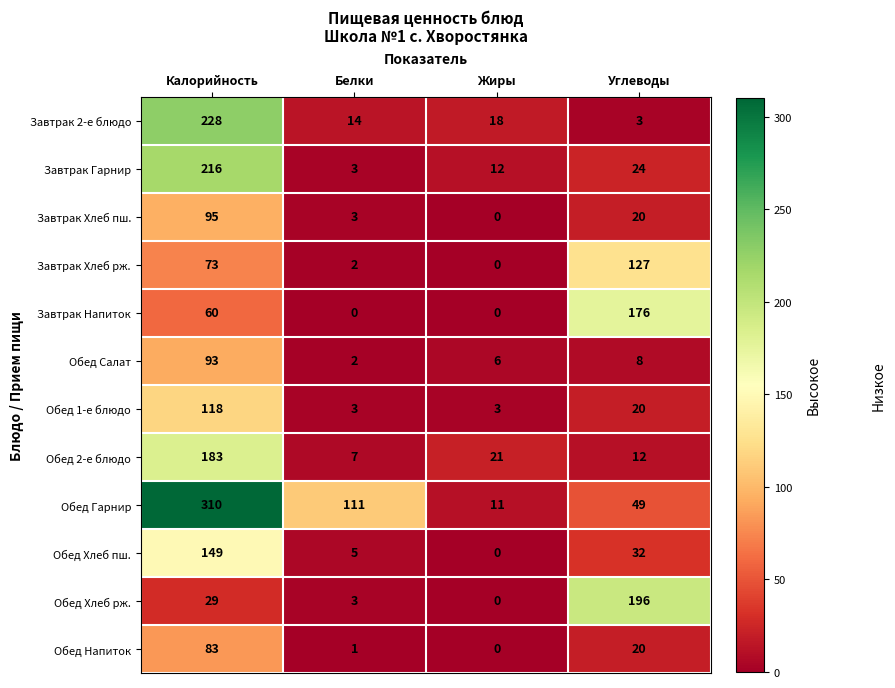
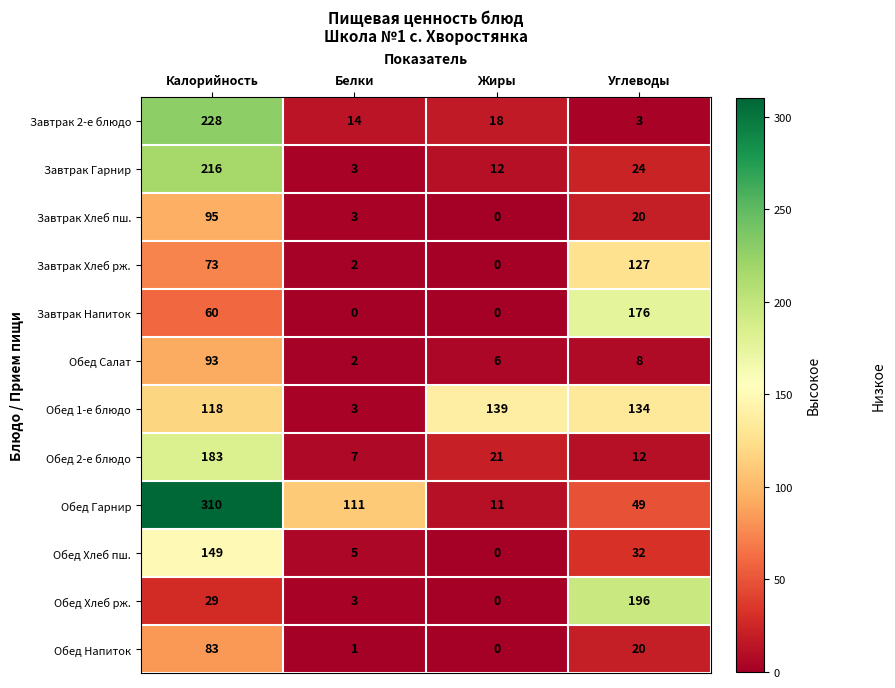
Обед 1-е блюдо, Жиры: 3 -> 139
Обед 1-е блюдо, Углеводы: 20 -> 134
